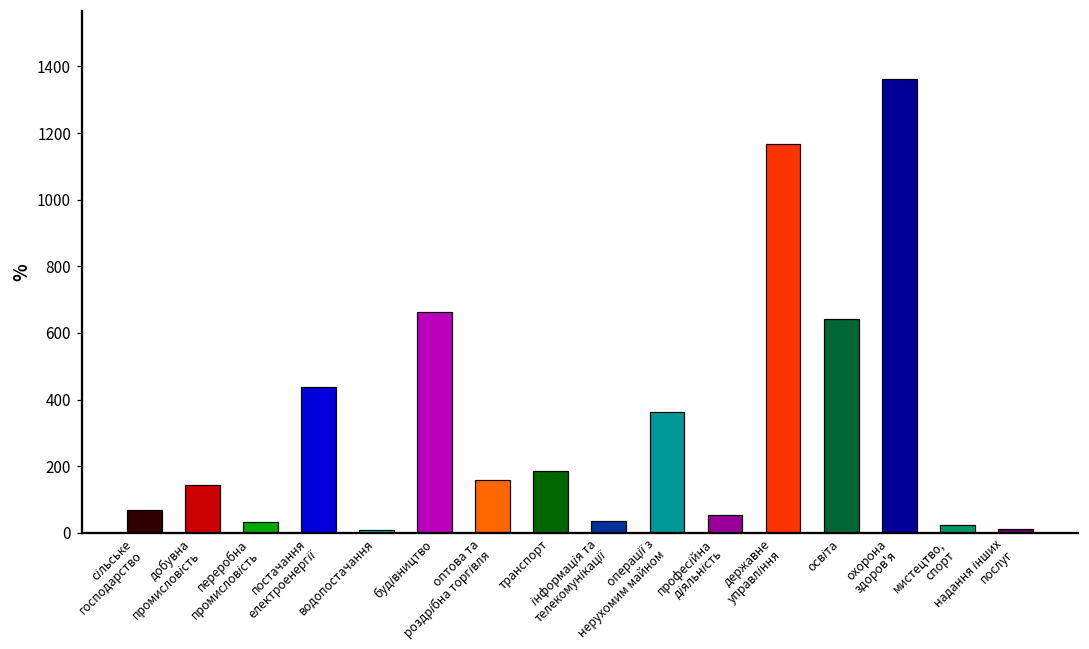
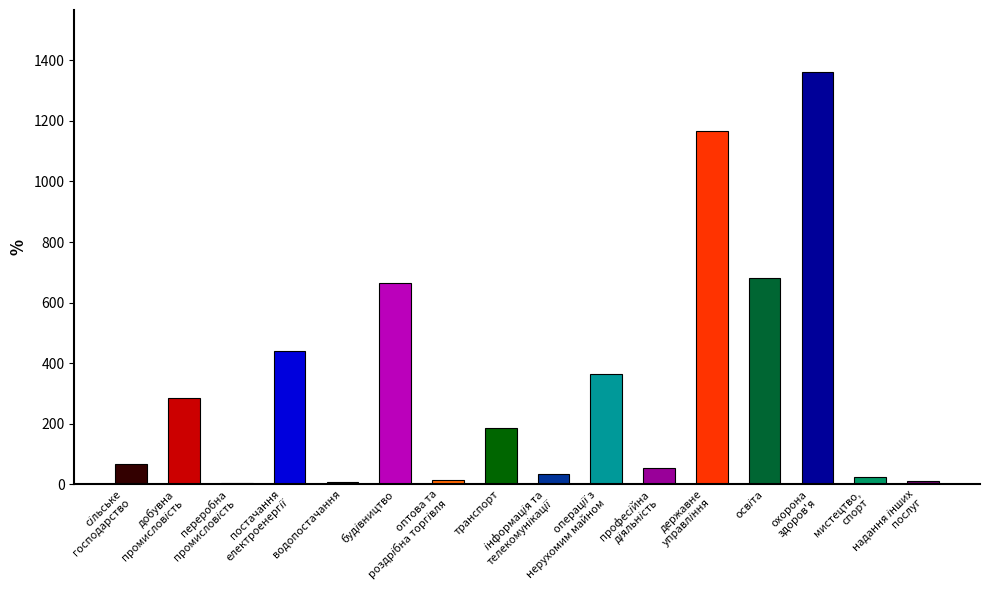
добувна промисловість: 140 -> 290
переробна промисловість: 30 -> 0
оптова та роздрібна торгівля: 160 -> 10
освіта: 640 -> 680
